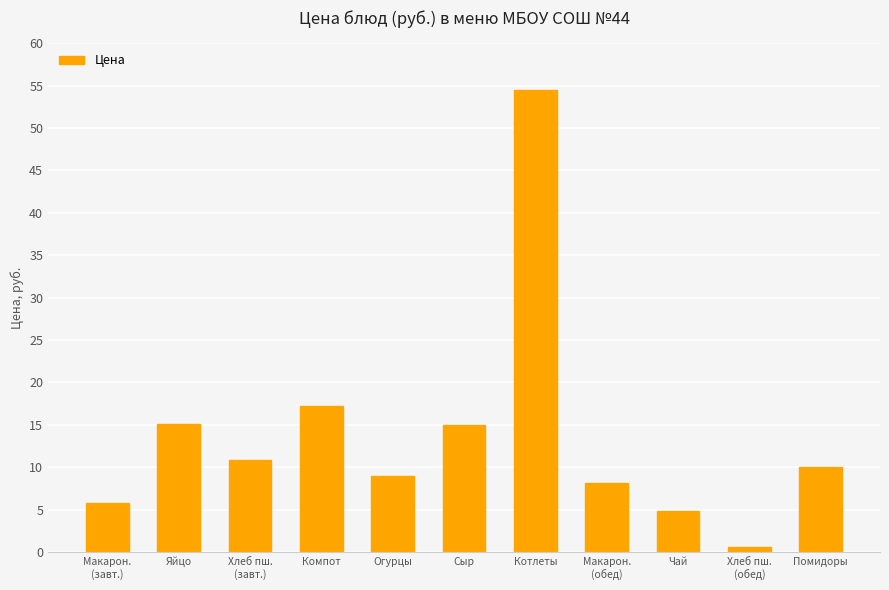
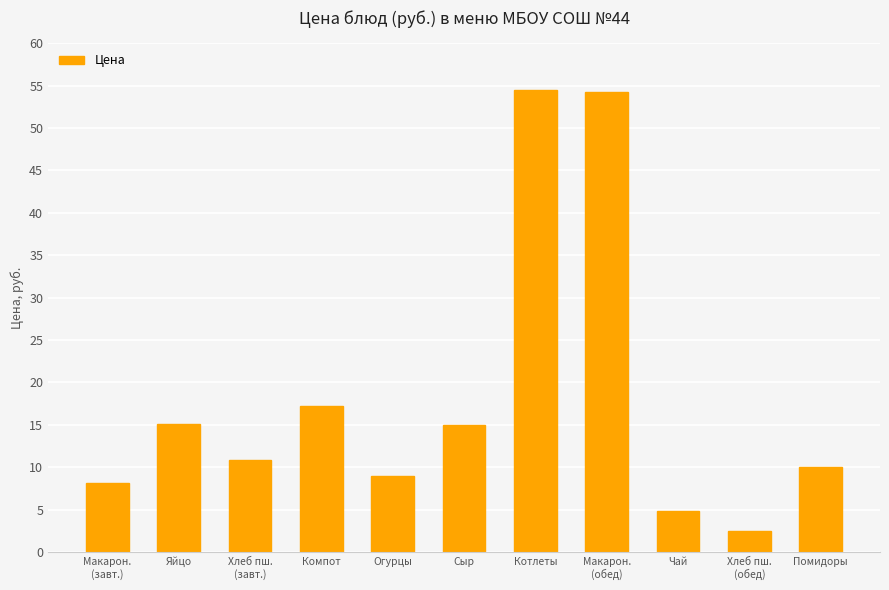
Макарон. (завт.): 6 -> 8
Макарон. (обед): 8 -> 54
Хлеб пш. (обед): 1 -> 3
